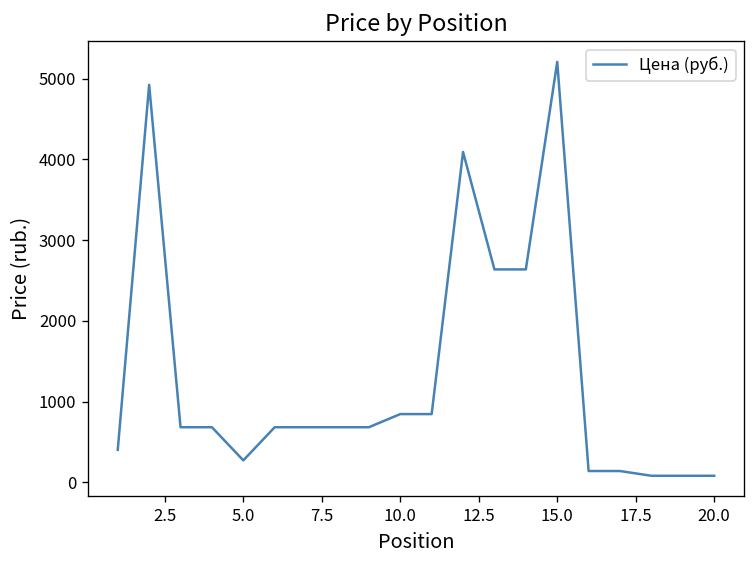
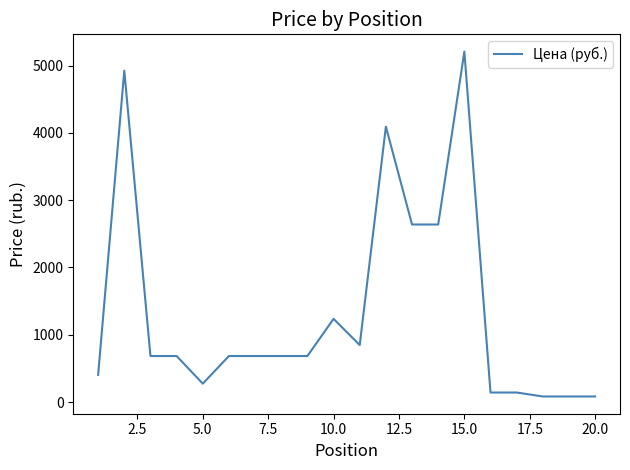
10.0: 800 -> 1200
